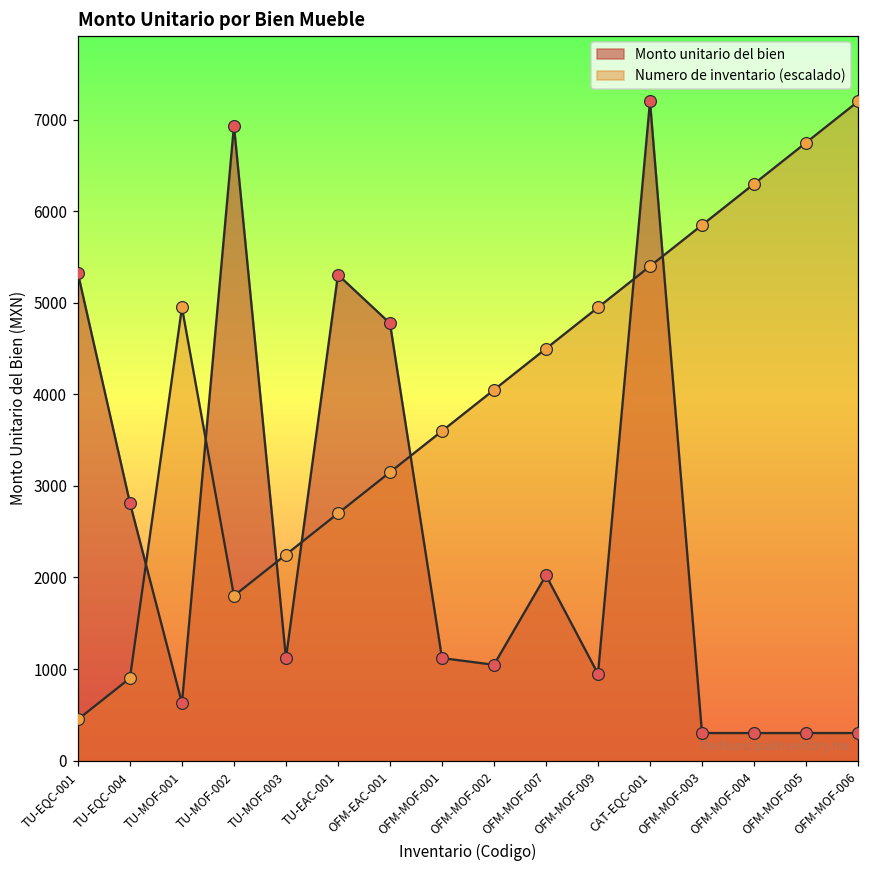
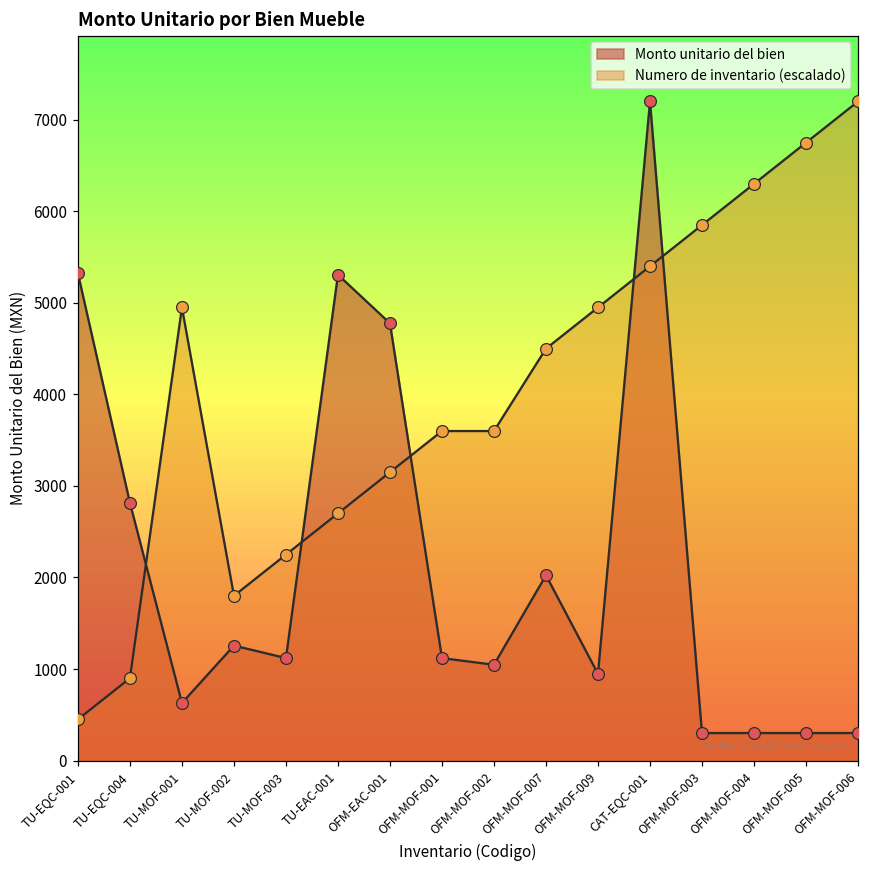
Monto unitario del bien, TU-MOF-002: 6900 -> 1300
Numero de inventario (escalado), OFM-MOF-002: 4000 -> 3600
